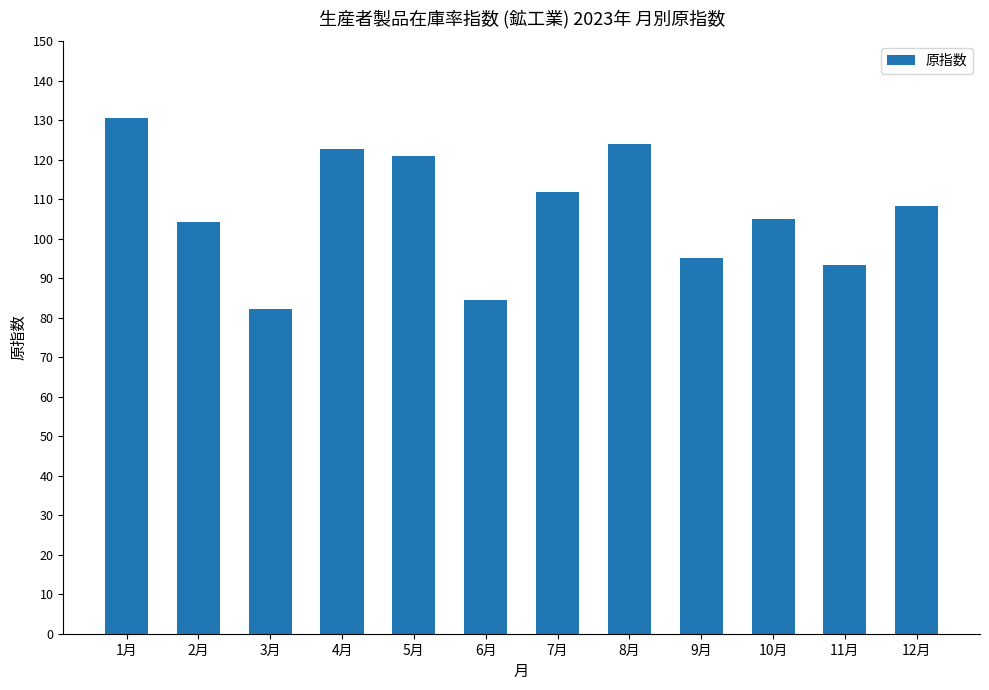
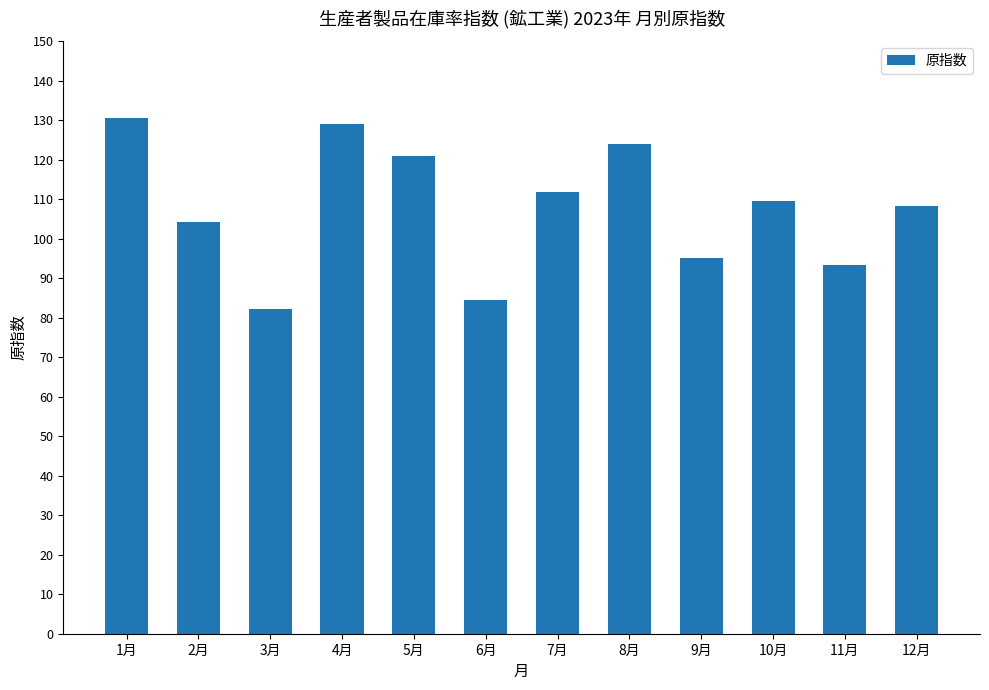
4月: 123 -> 129
10月: 105 -> 110
